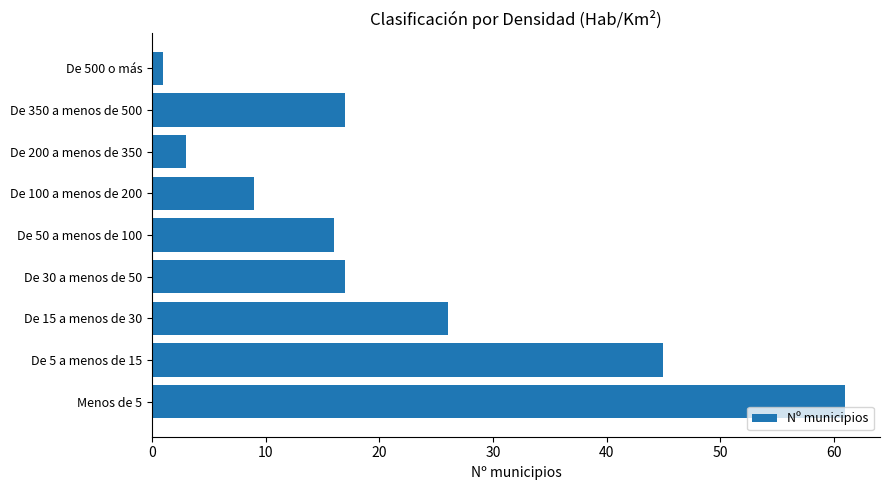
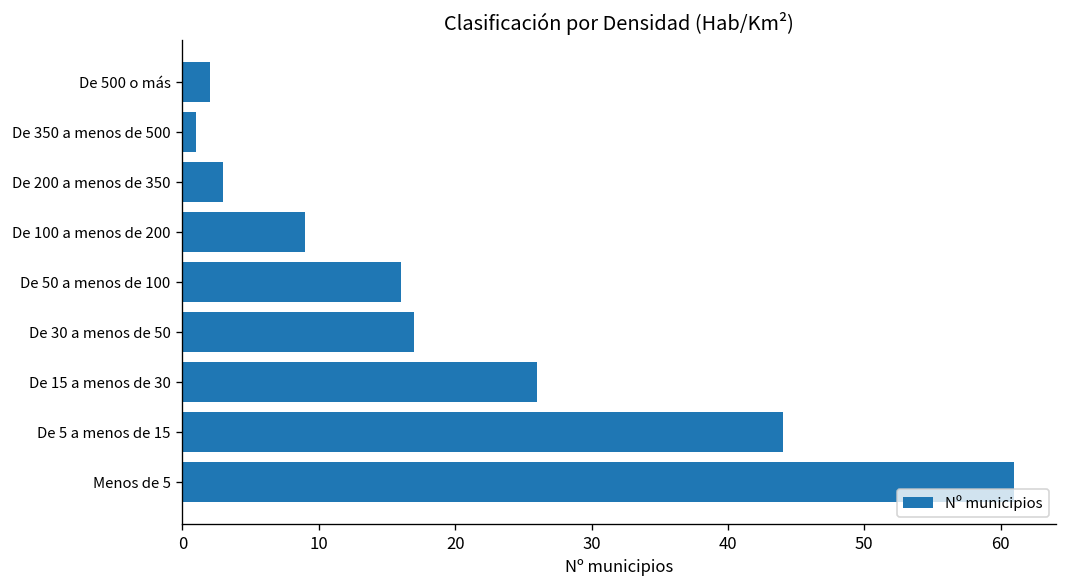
De 500 o más: 1 -> 2
De 350 a menos de 500: 17 -> 1
De 5 a menos de 15: 45 -> 44
